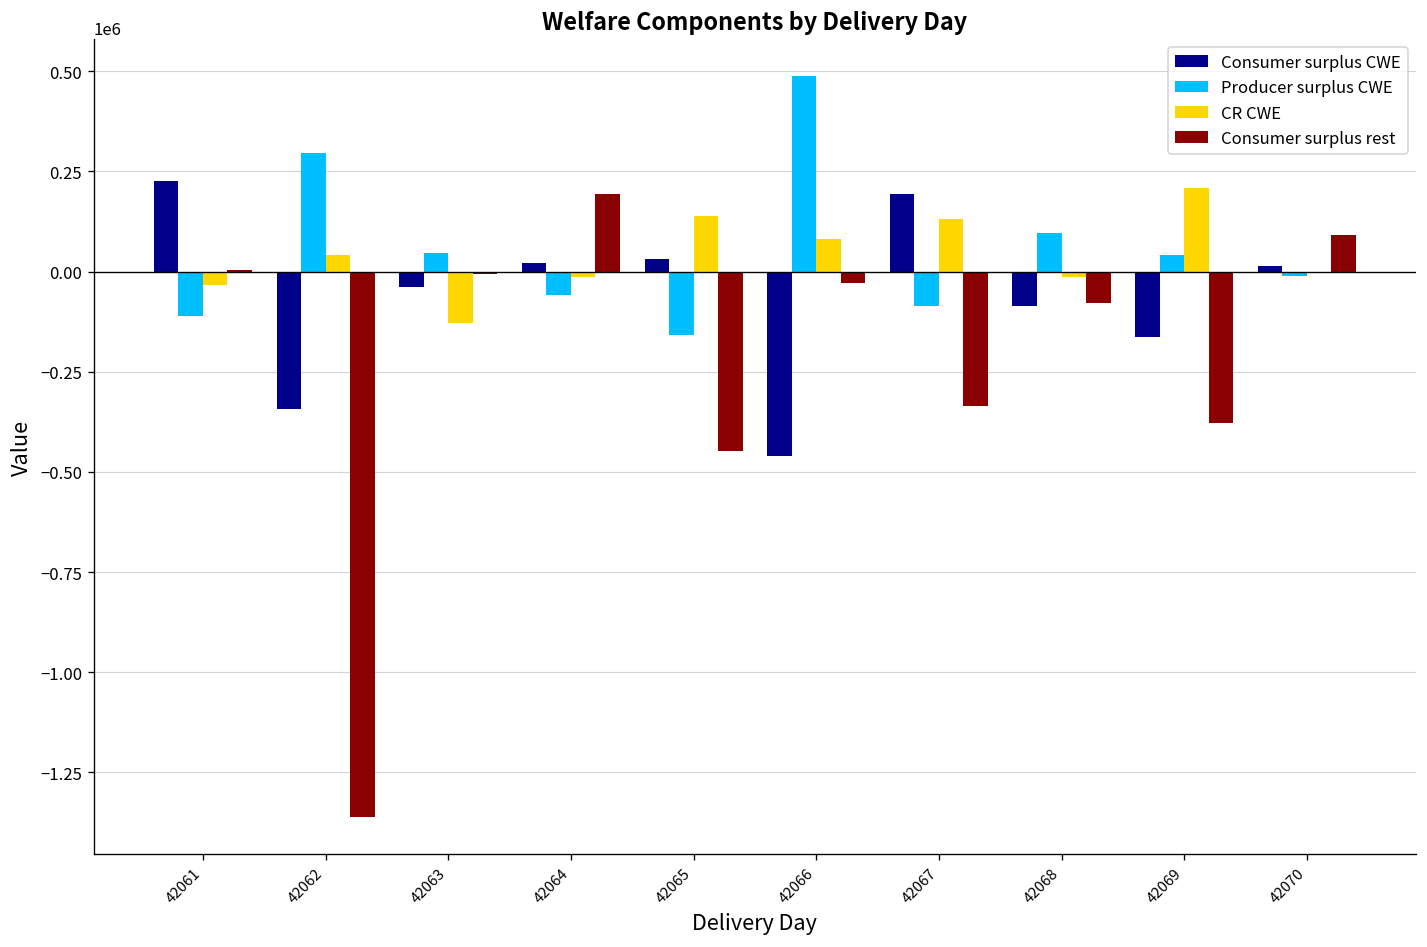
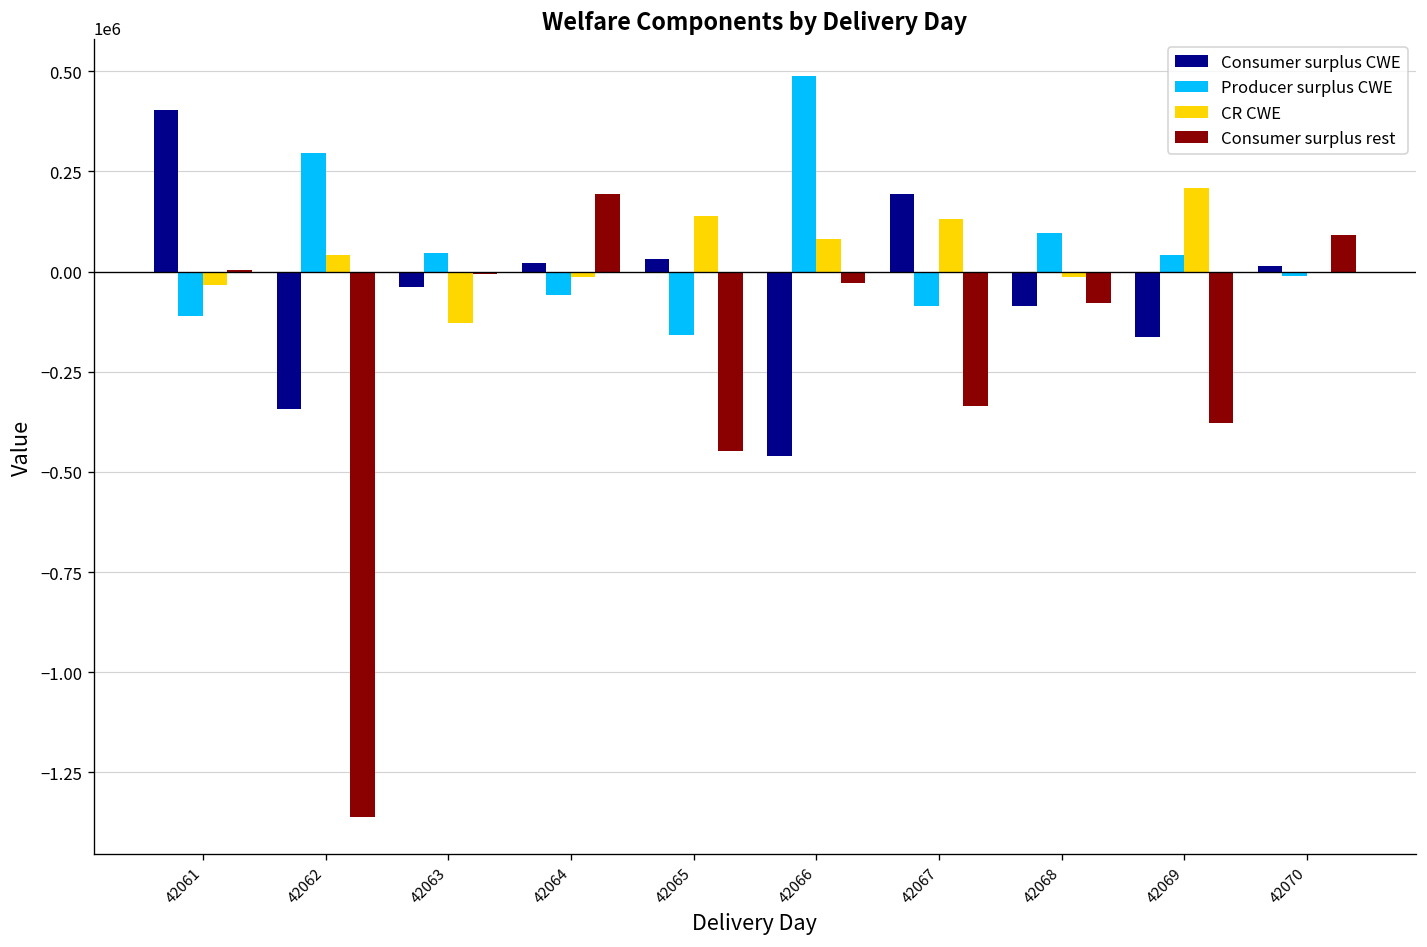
Consumer surplus CWE, 42061: 230000 -> 400000
